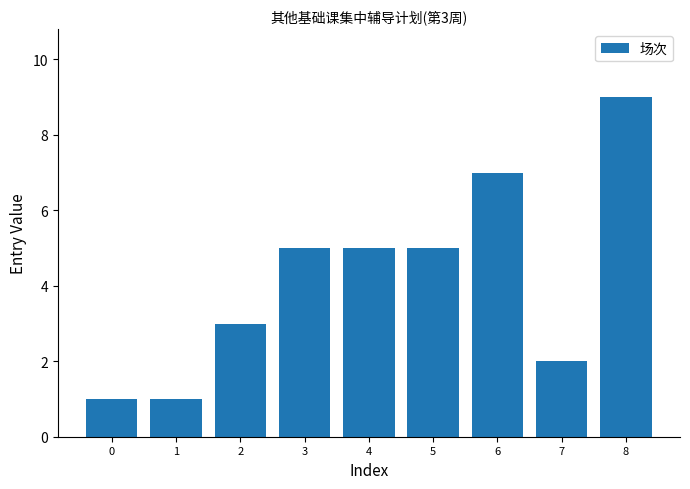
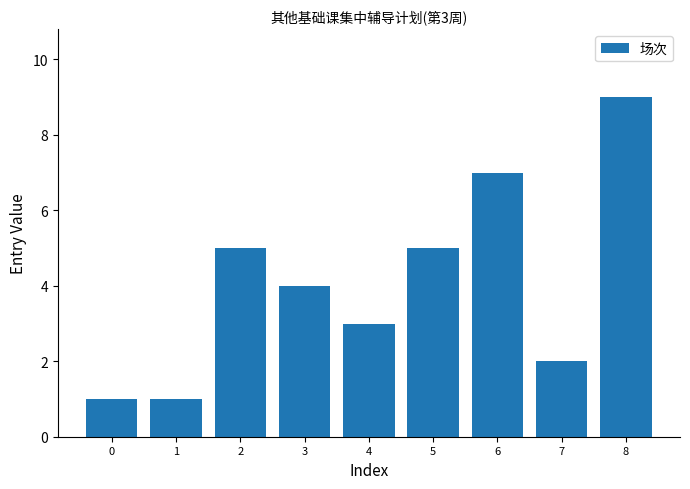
2: 3 -> 5
3: 5 -> 4
4: 5 -> 3
